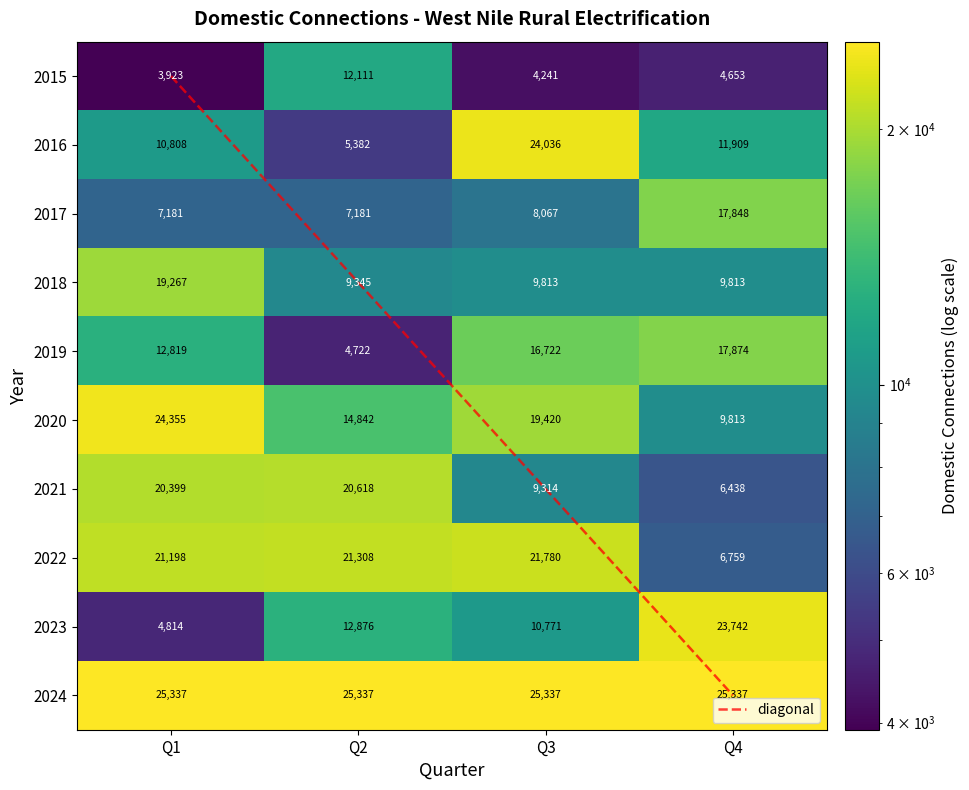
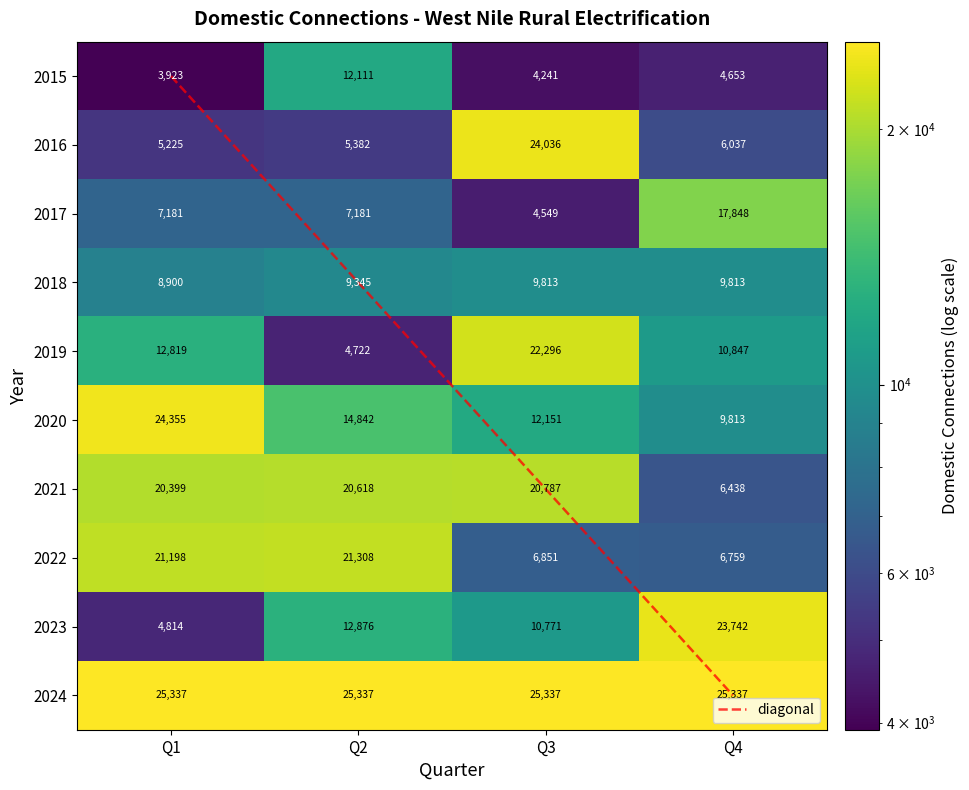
2016, Q1: 10,808 -> 5,225
2016, Q4: 11,909 -> 6,037
2017, Q3: 8,067 -> 4,549
2018, Q1: 19,267 -> 8,900
2019, Q3: 16,722 -> 22,296
2019, Q4: 17,874 -> 10,847
2020, Q3: 19,420 -> 12,151
2021, Q3: 9,314 -> 20,787
2022, Q3: 21,780 -> 6,851
